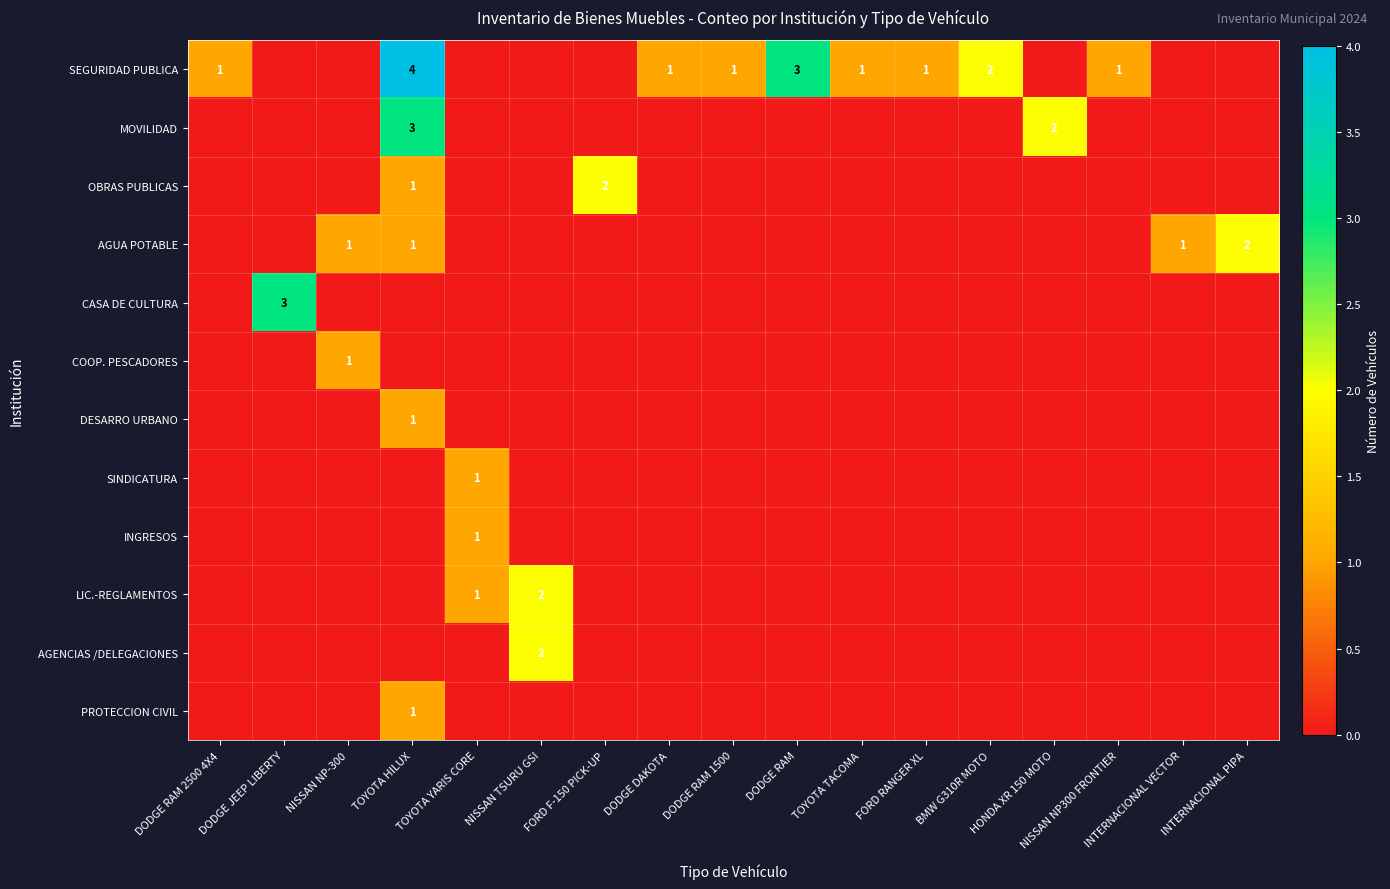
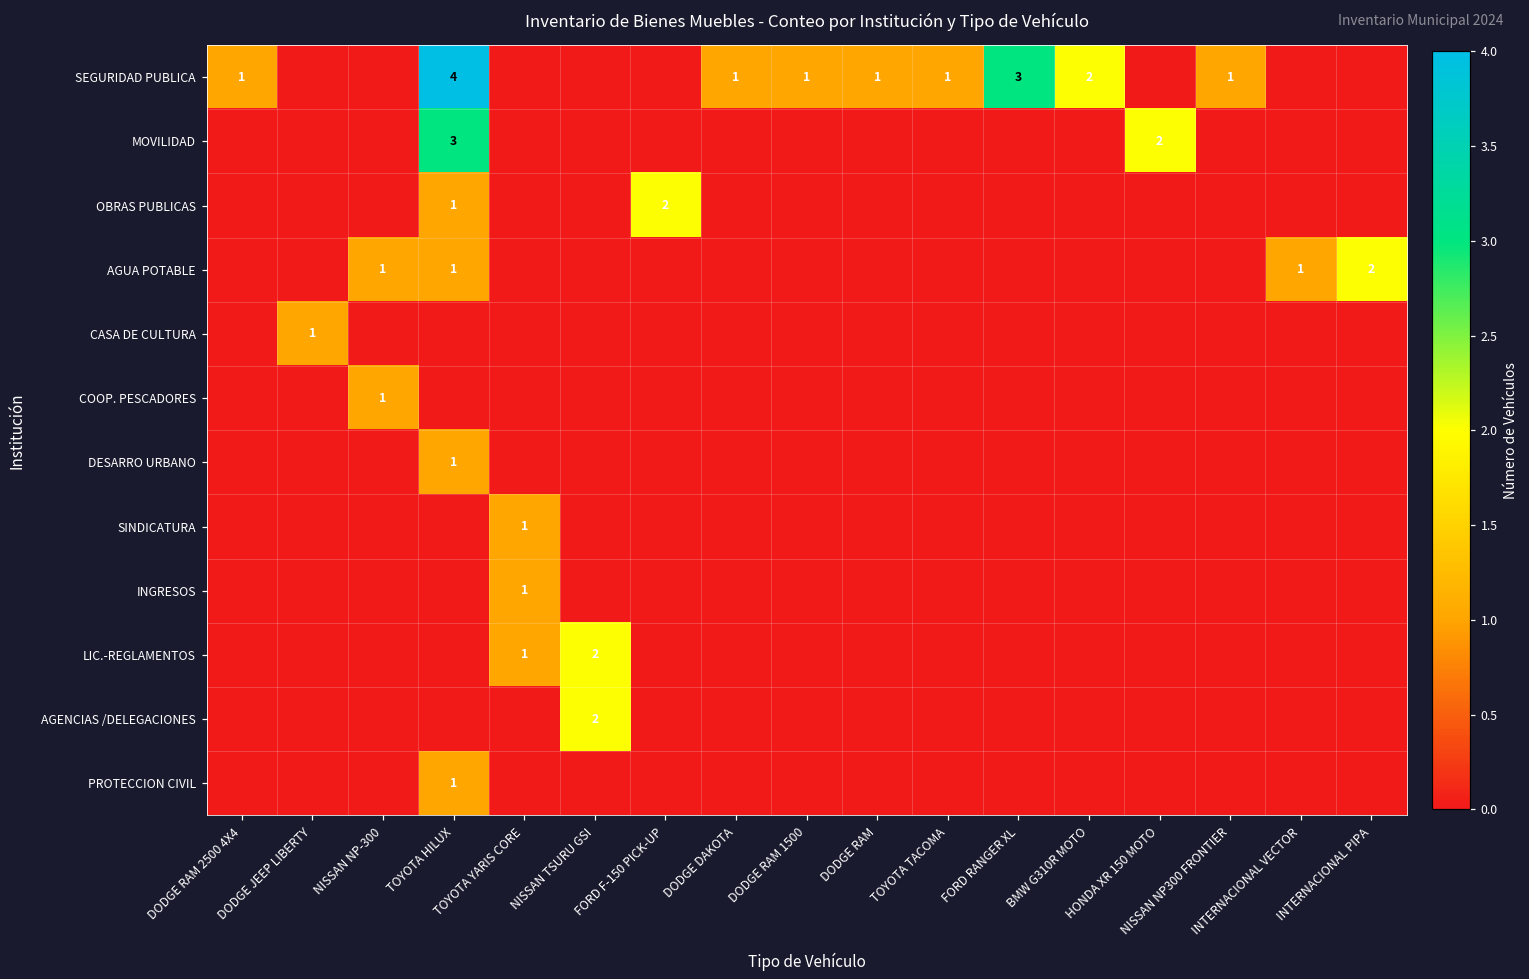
SEGURIDAD PUBLICA, DODGE RAM: 3 -> 1
SEGURIDAD PUBLICA, FORD RANGER XL: 1 -> 3
CASA DE CULTURA, DODGE JEEP LIBERTY: 3 -> 1
